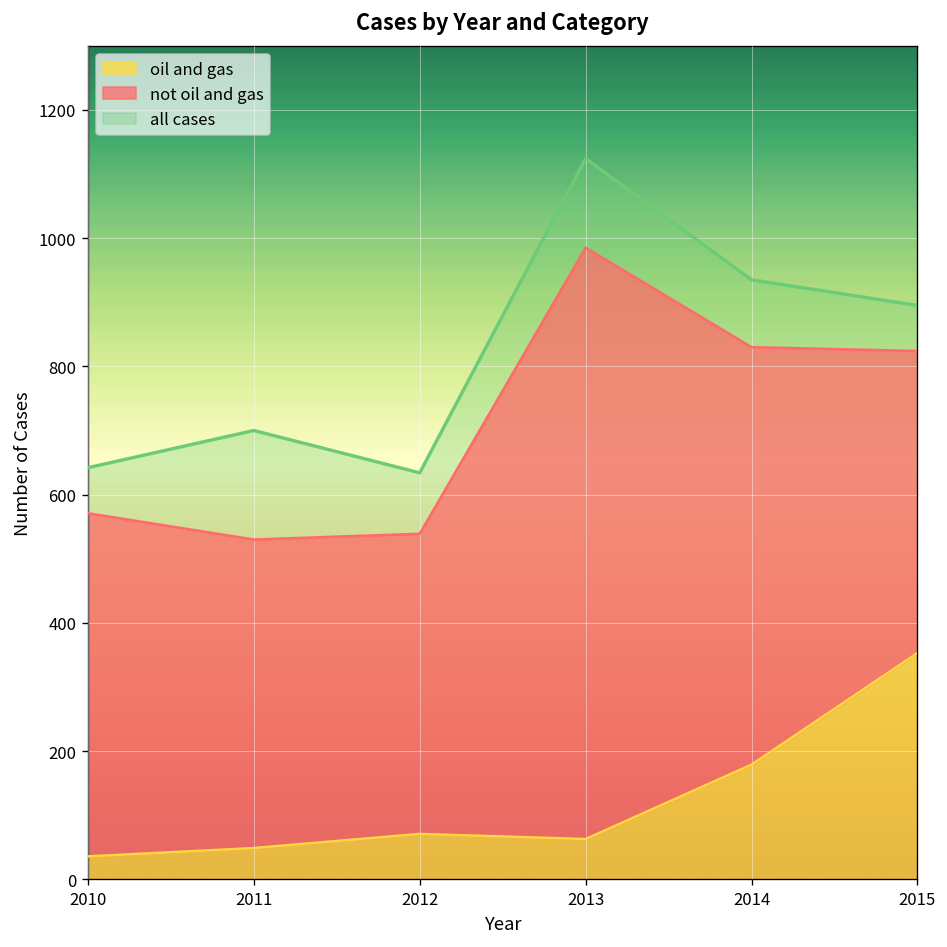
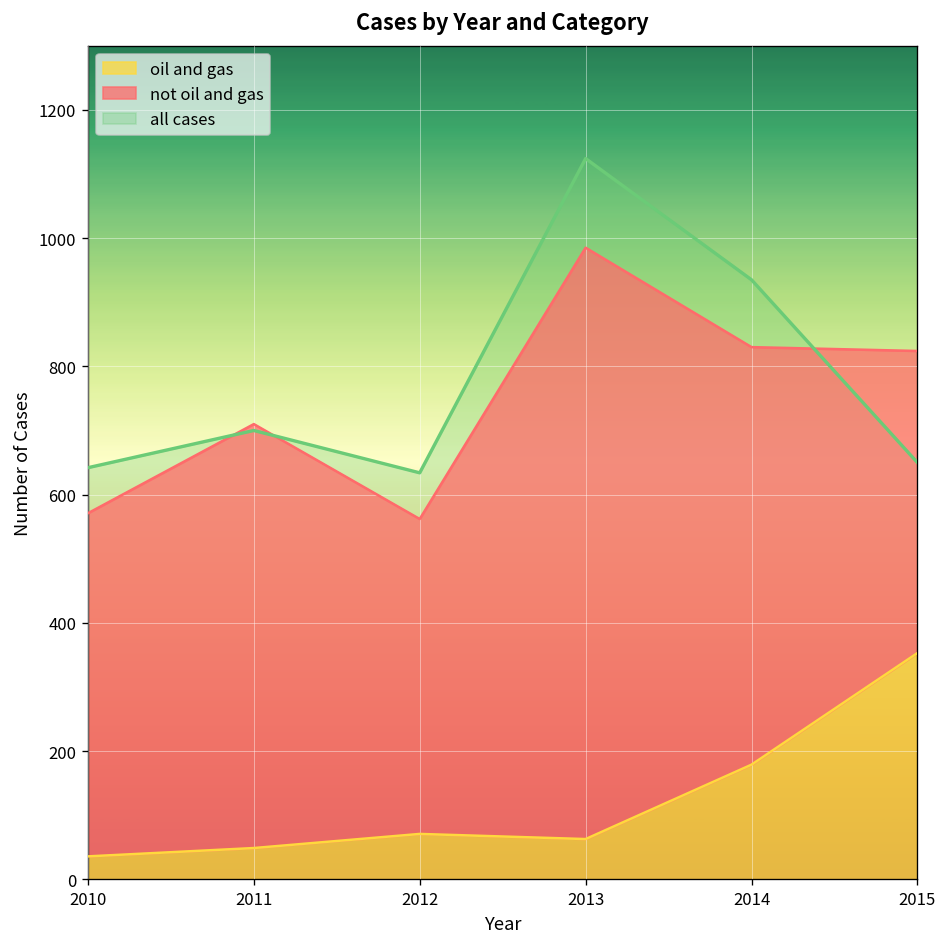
not oil and gas, 2011: 480 -> 660
not oil and gas, 2012: 470 -> 490
all cases, 2015: 900 -> 650
